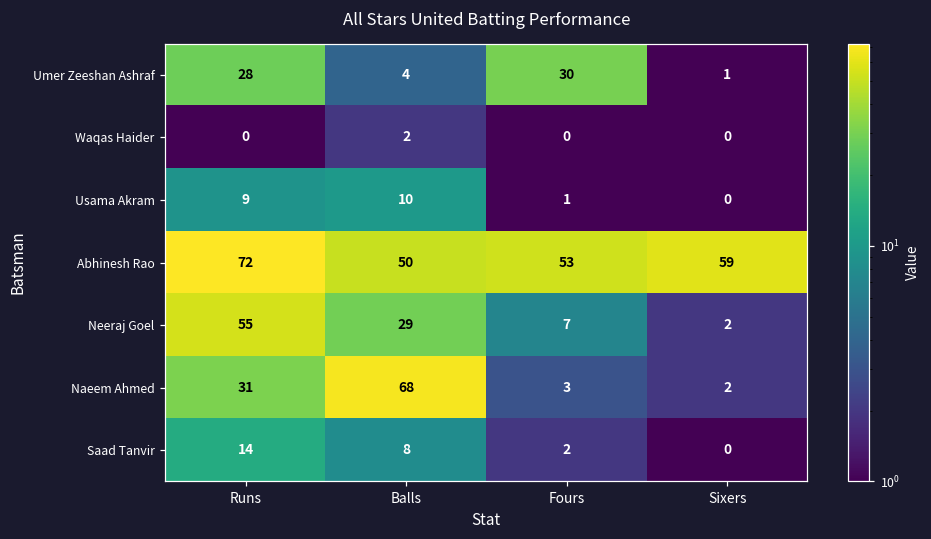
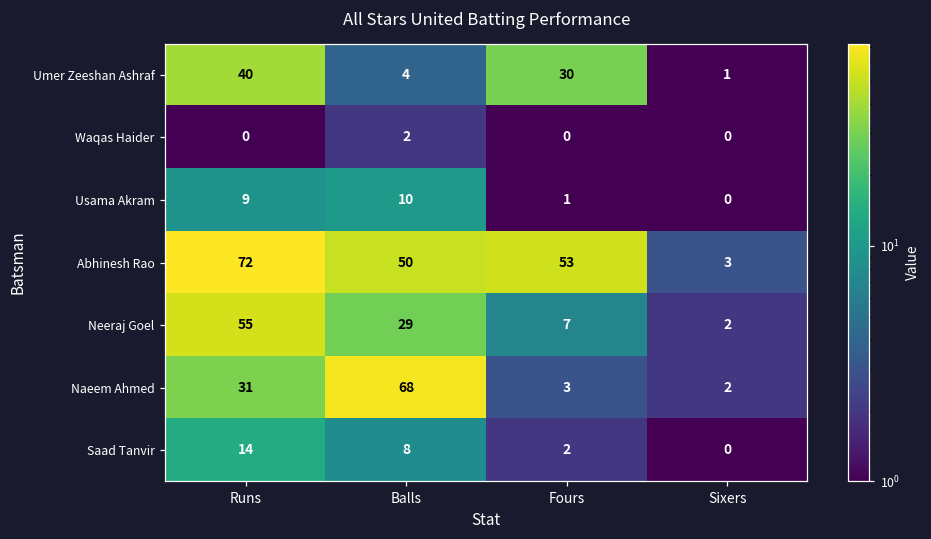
Umer Zeeshan Ashraf, Runs: 28 -> 40
Abhinesh Rao, Sixers: 59 -> 3
